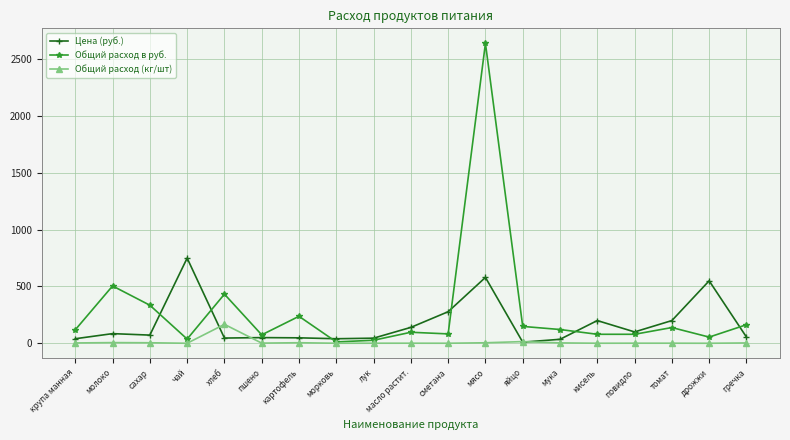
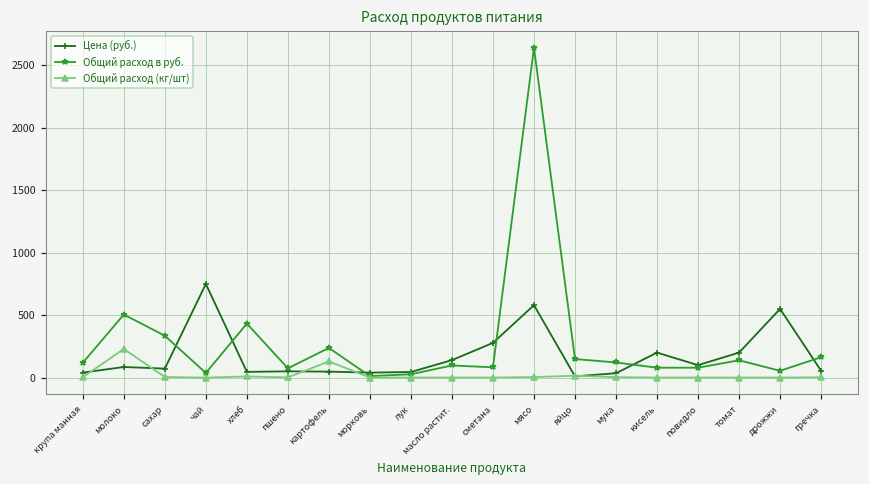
Общий расход (кг/шт), молоко: 10 -> 230
Общий расход (кг/шт), хлеб: 170 -> 10
Общий расход (кг/шт), картофель: 0 -> 130
